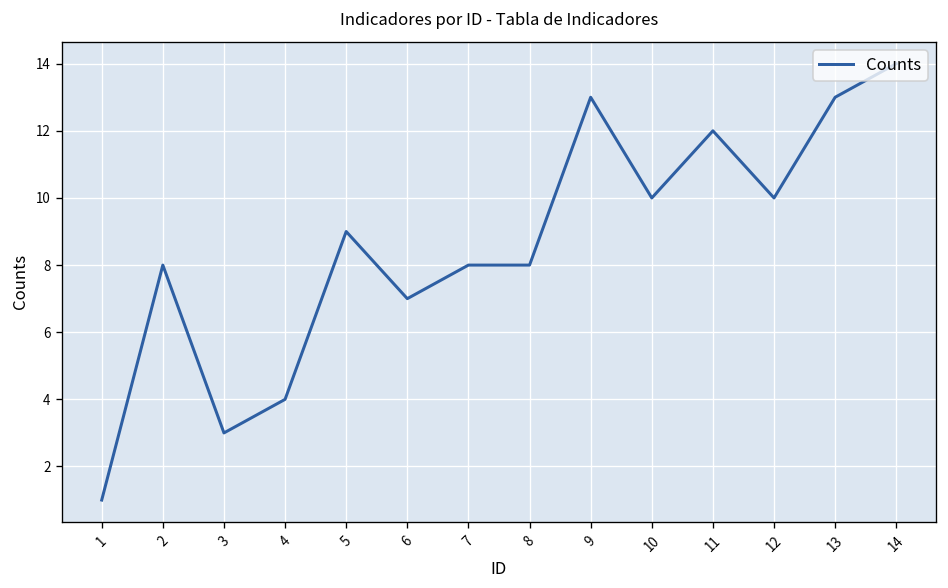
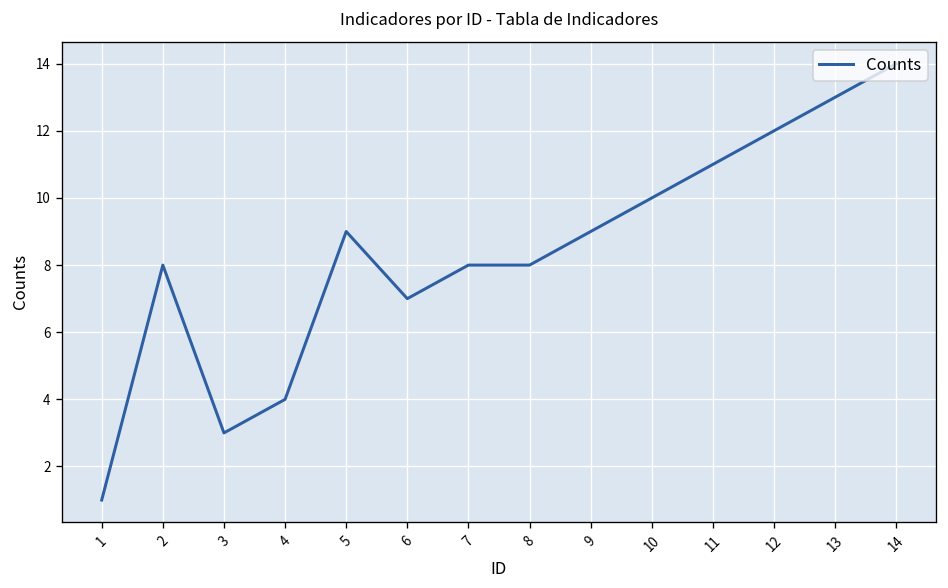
9: 13 -> 9
11: 12 -> 11
12: 10 -> 12
